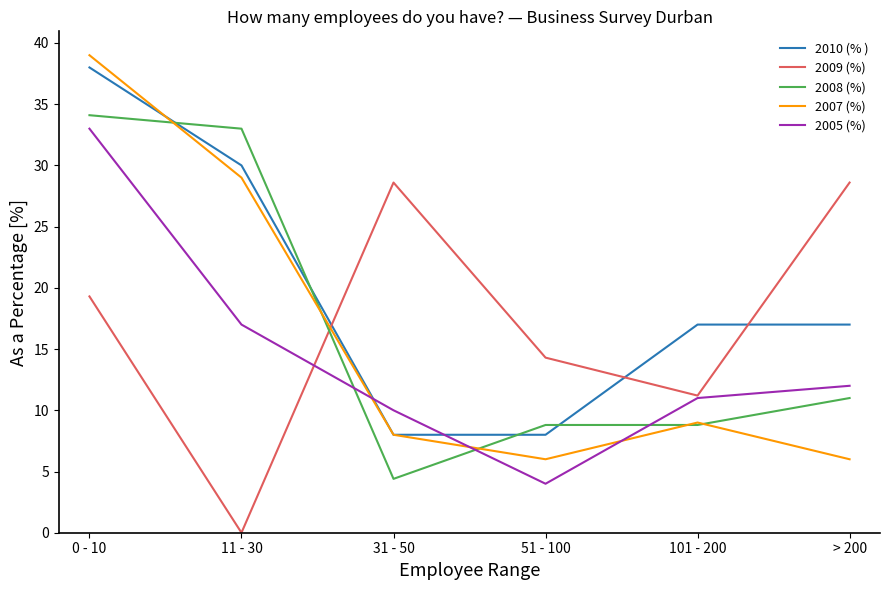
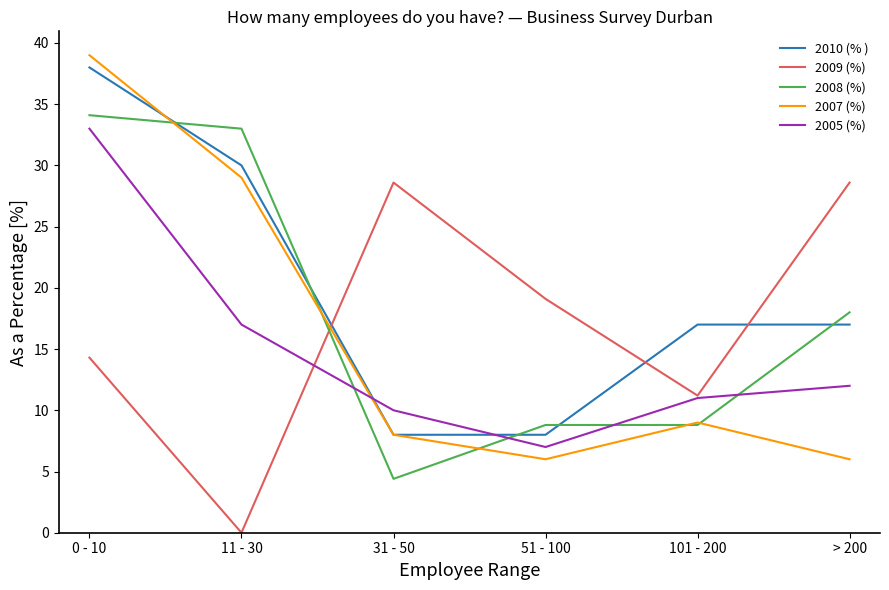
2009 (%), 0 - 10: 19.3 -> 14.3
2009 (%), 51 - 100: 14.3 -> 19.1
2005 (%), 51 - 100: 4 -> 7
2008 (%), > 200: 11 -> 18
